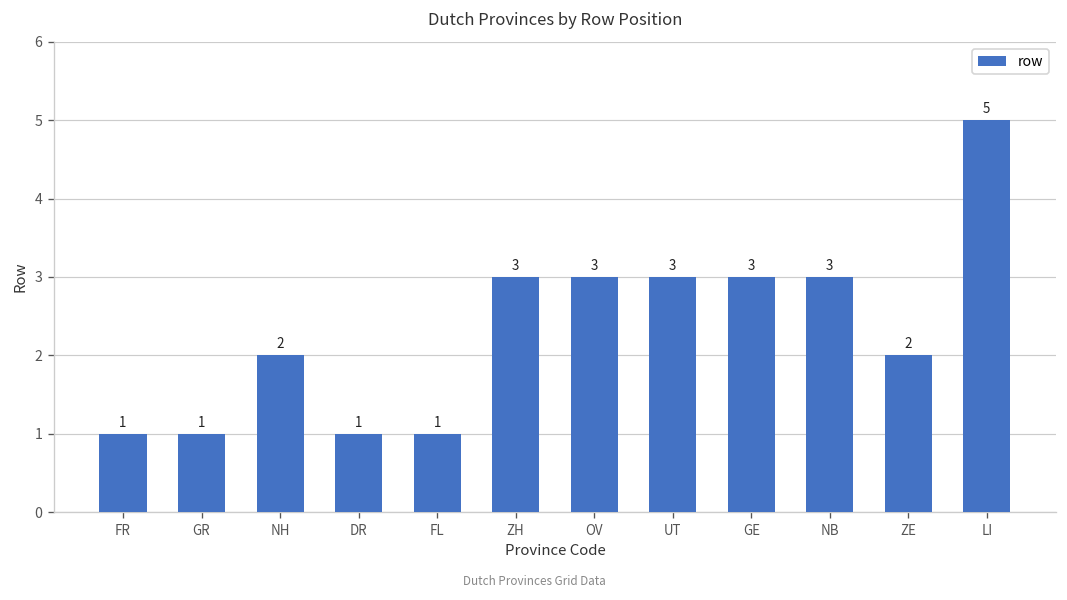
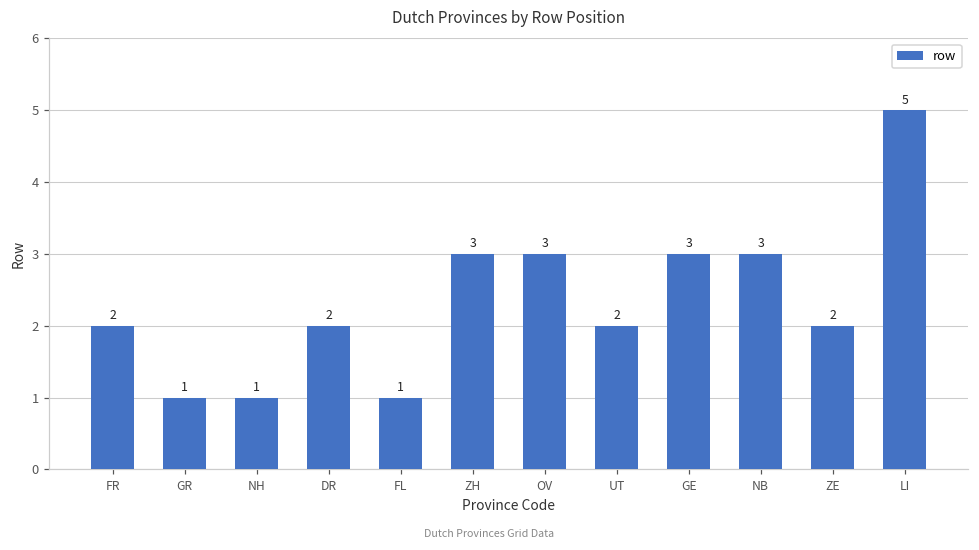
FR: 1 -> 2
NH: 2 -> 1
DR: 1 -> 2
UT: 3 -> 2
